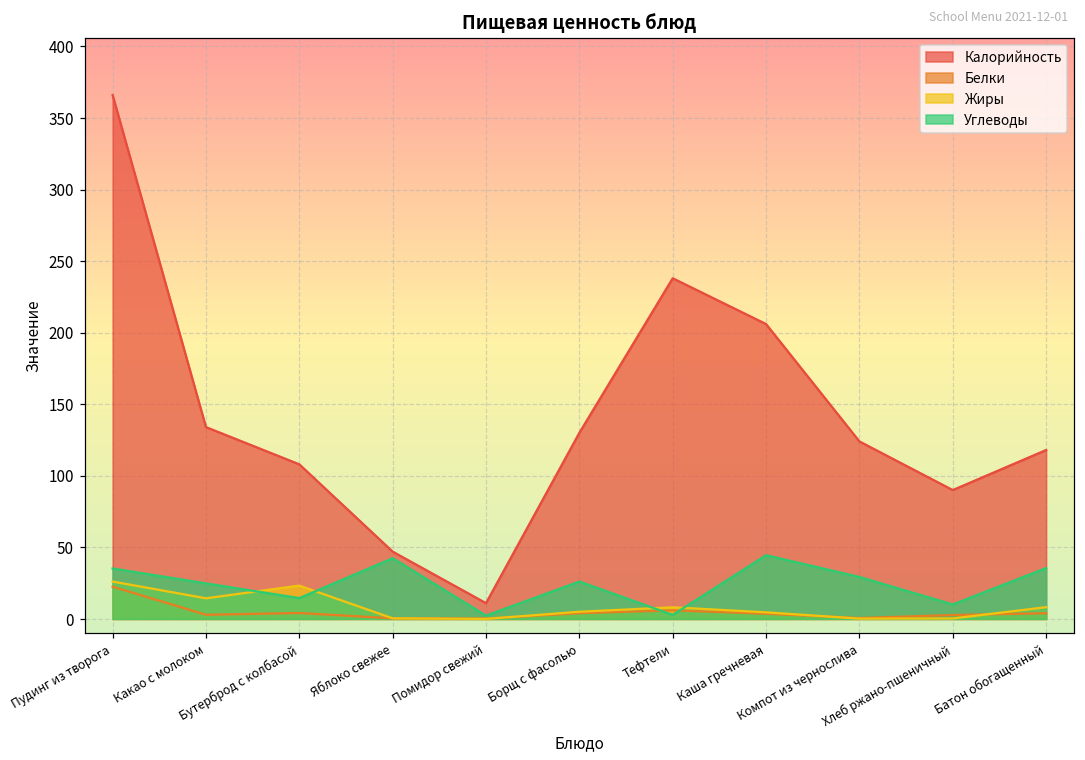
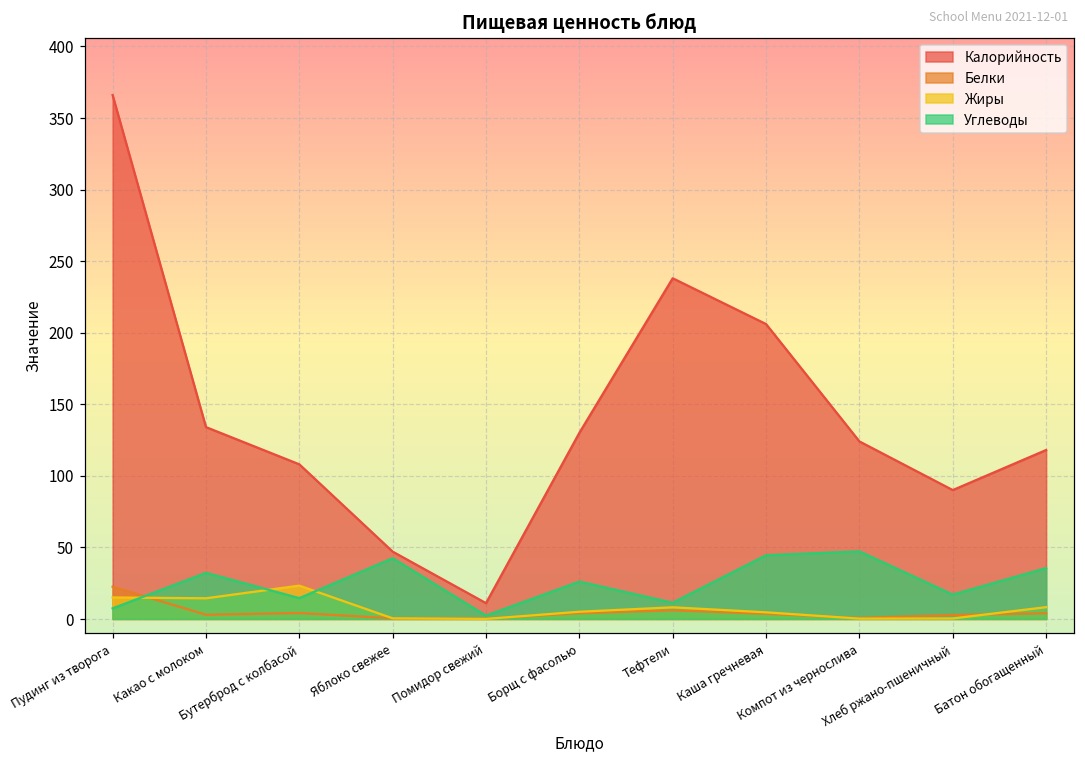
Жиры, Пудинг из творога: 26 -> 15
Углеводы, Пудинг из творога: 35 -> 7
Углеводы, Какао с молоком: 25 -> 32
Углеводы, Тефтели: 3 -> 11
Углеводы, Компот из чернослива: 29 -> 47
Углеводы, Хлеб ржано-пшеничный: 10 -> 17
